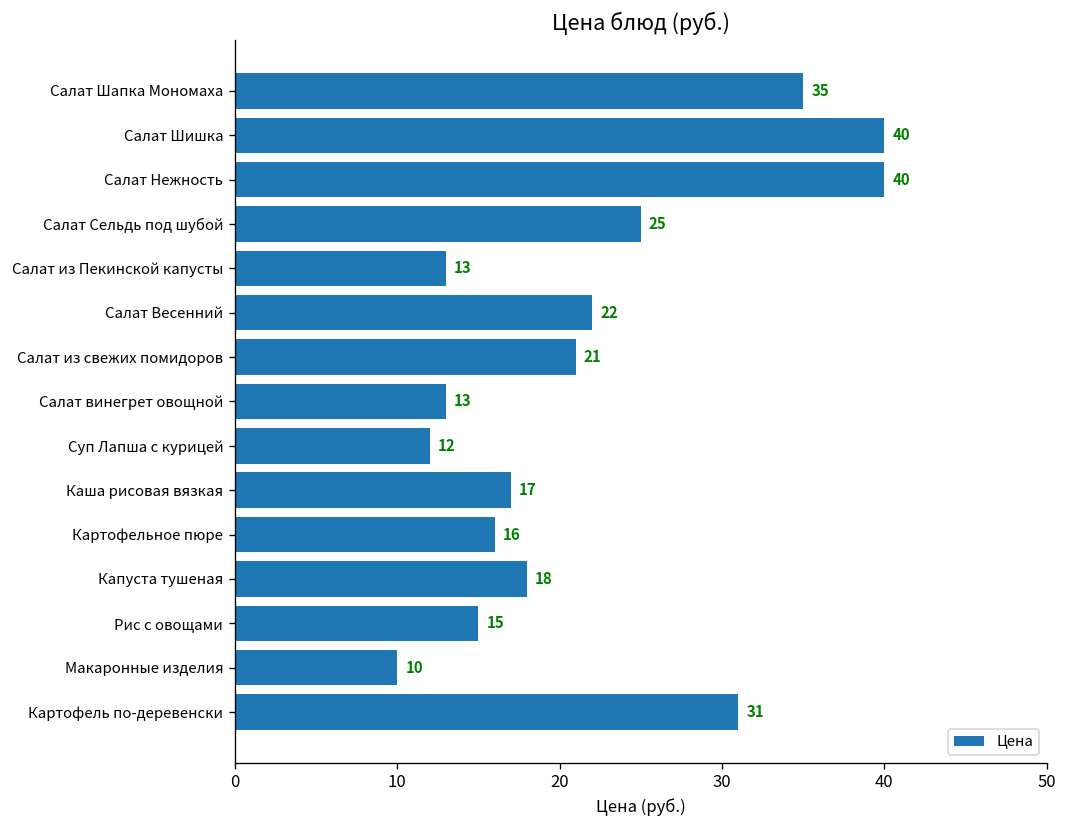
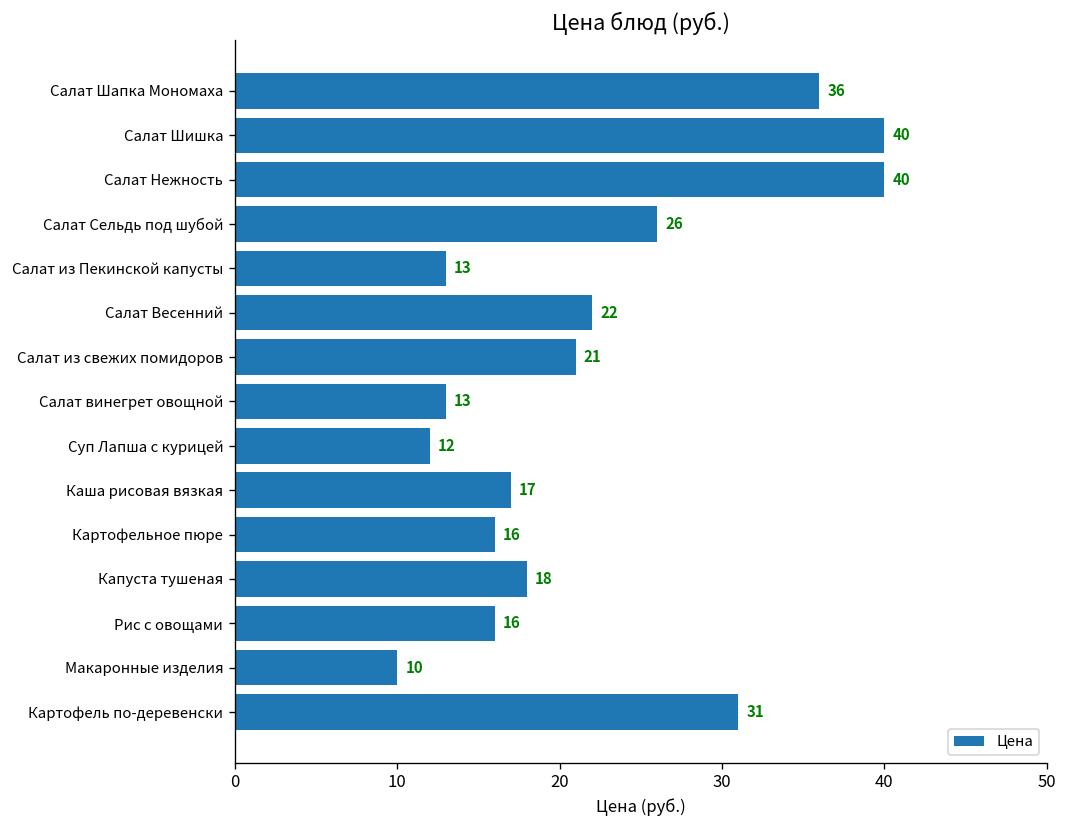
Салат Шапка Мономаха: 35 -> 36
Салат Сельдь под шубой: 25 -> 26
Рис с овощами: 15 -> 16
